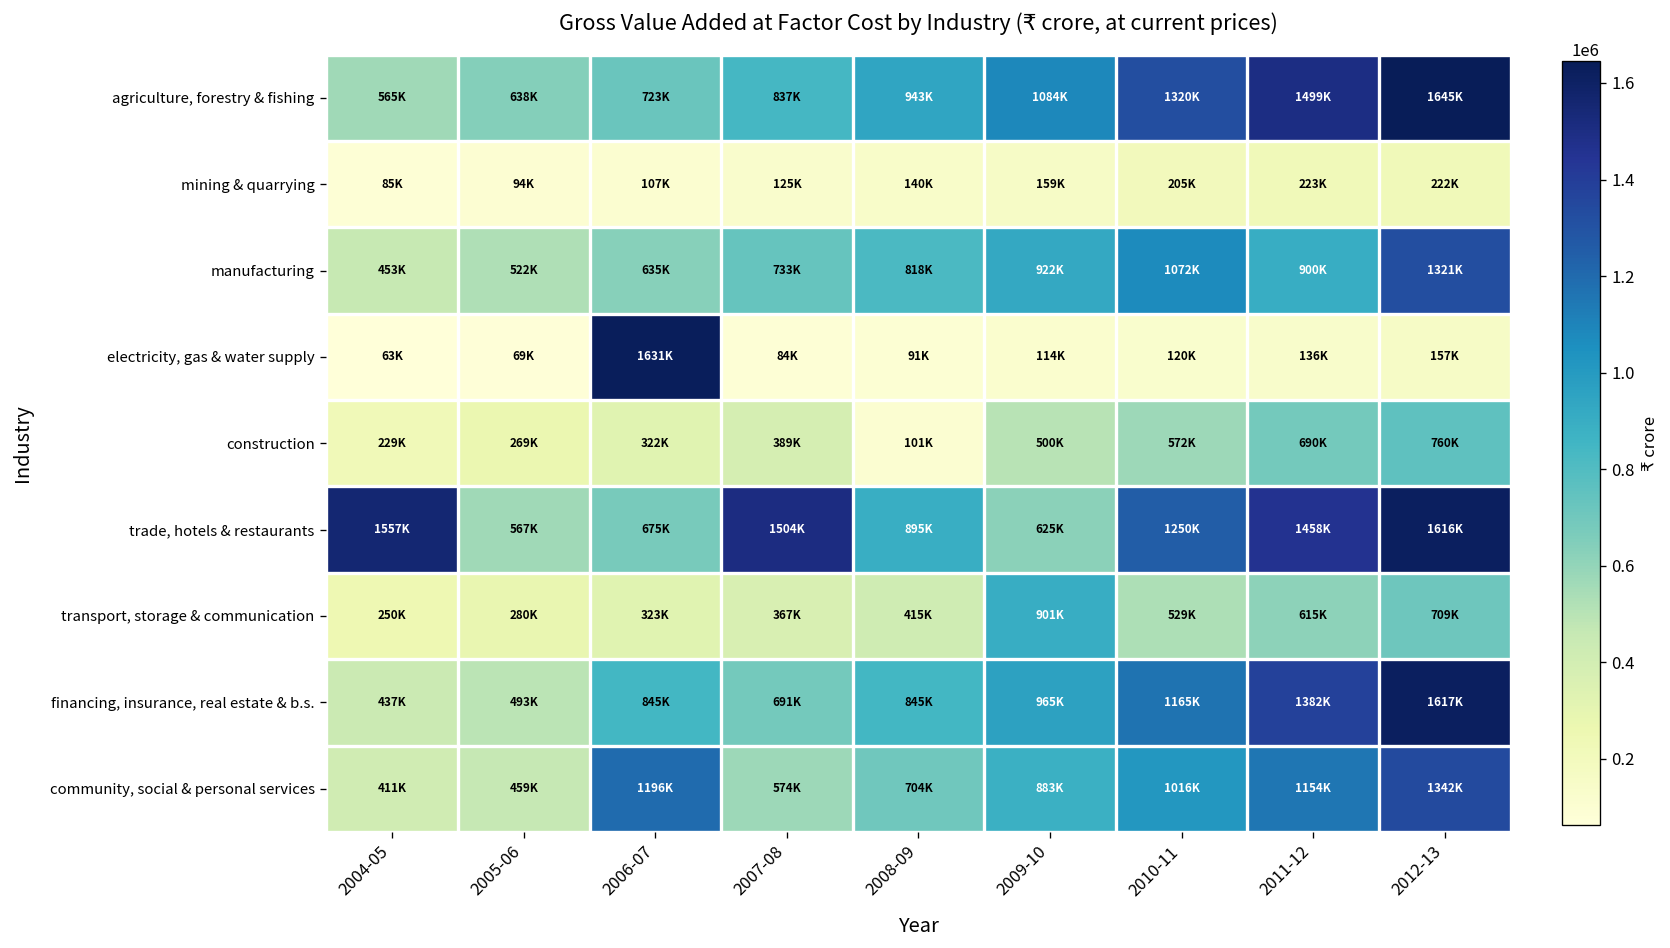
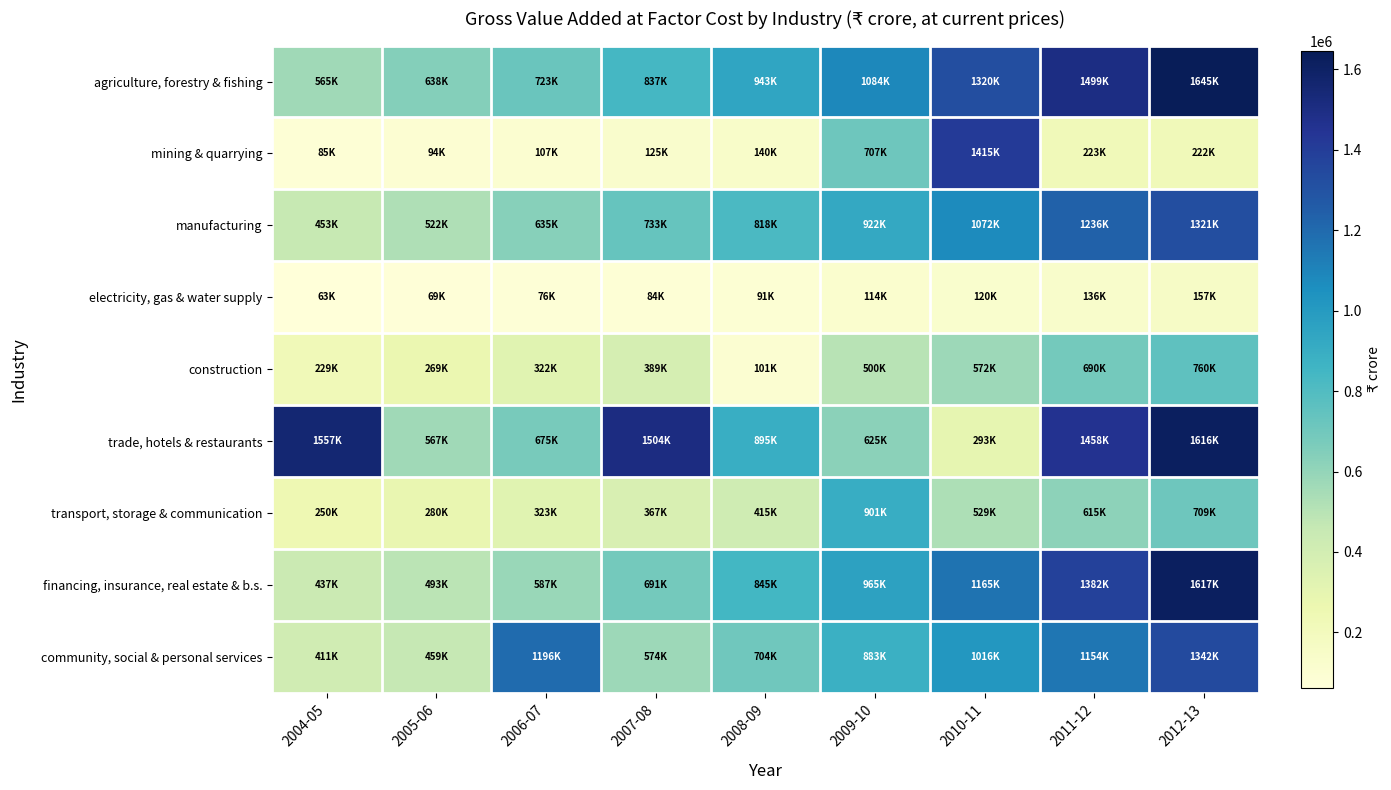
mining & quarrying, 2009-10: 159K -> 707K
mining & quarrying, 2010-11: 205K -> 1415K
manufacturing, 2011-12: 900K -> 1236K
electricity, gas & water supply, 2006-07: 1631K -> 76K
trade, hotels & restaurants, 2010-11: 1250K -> 293K
financing, insurance, real estate & b.s., 2006-07: 845K -> 587K
